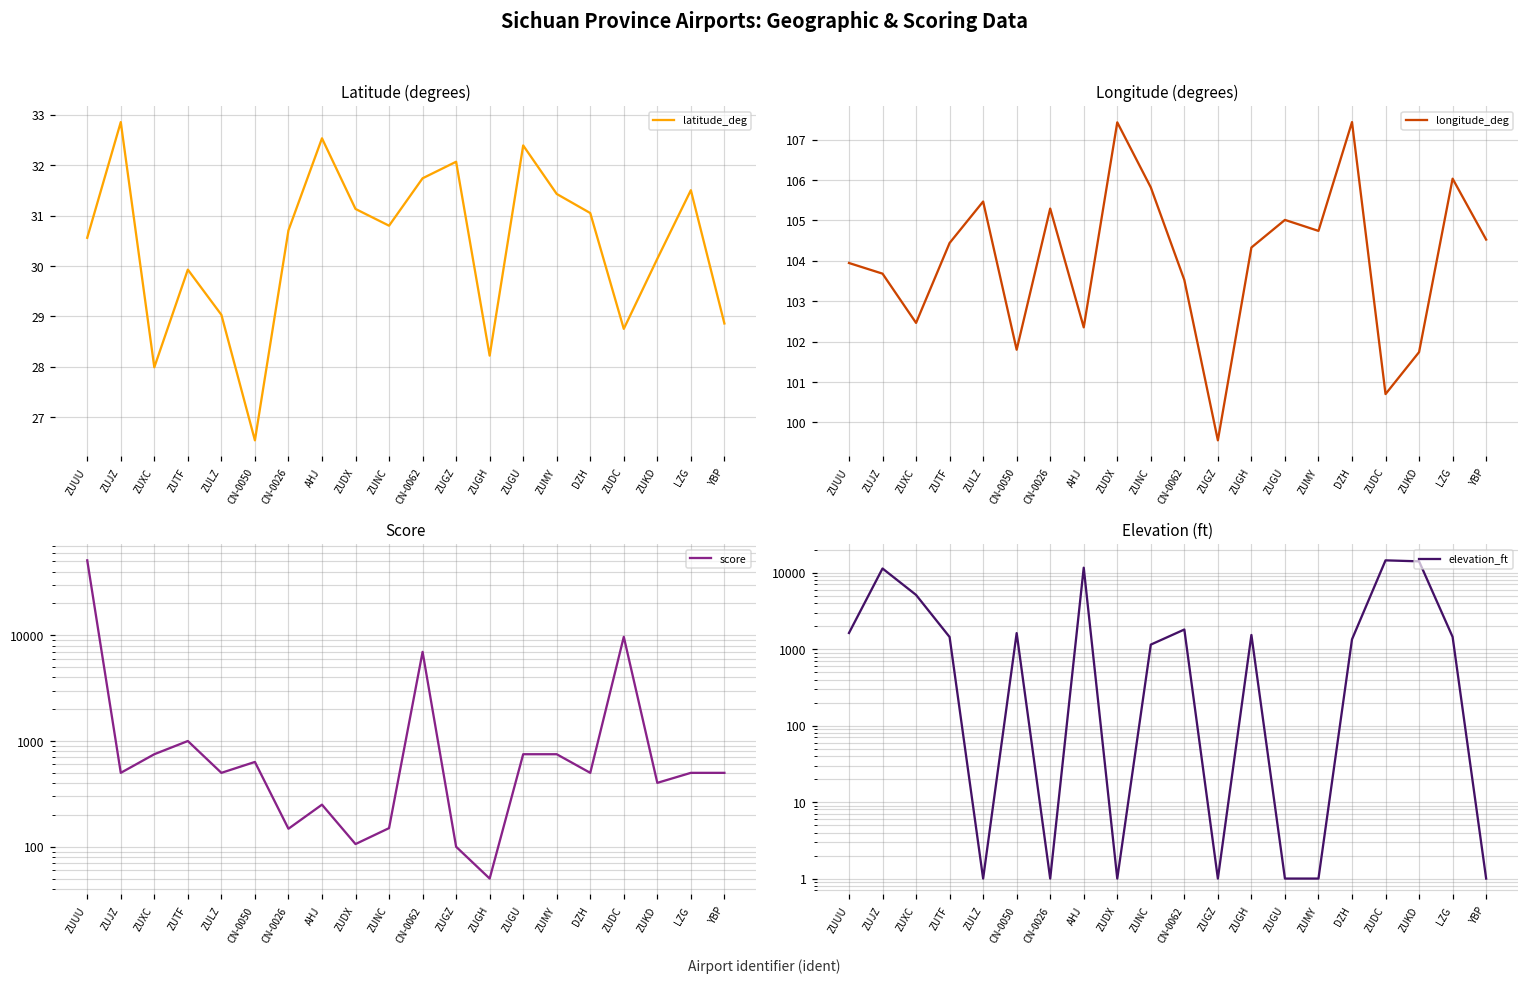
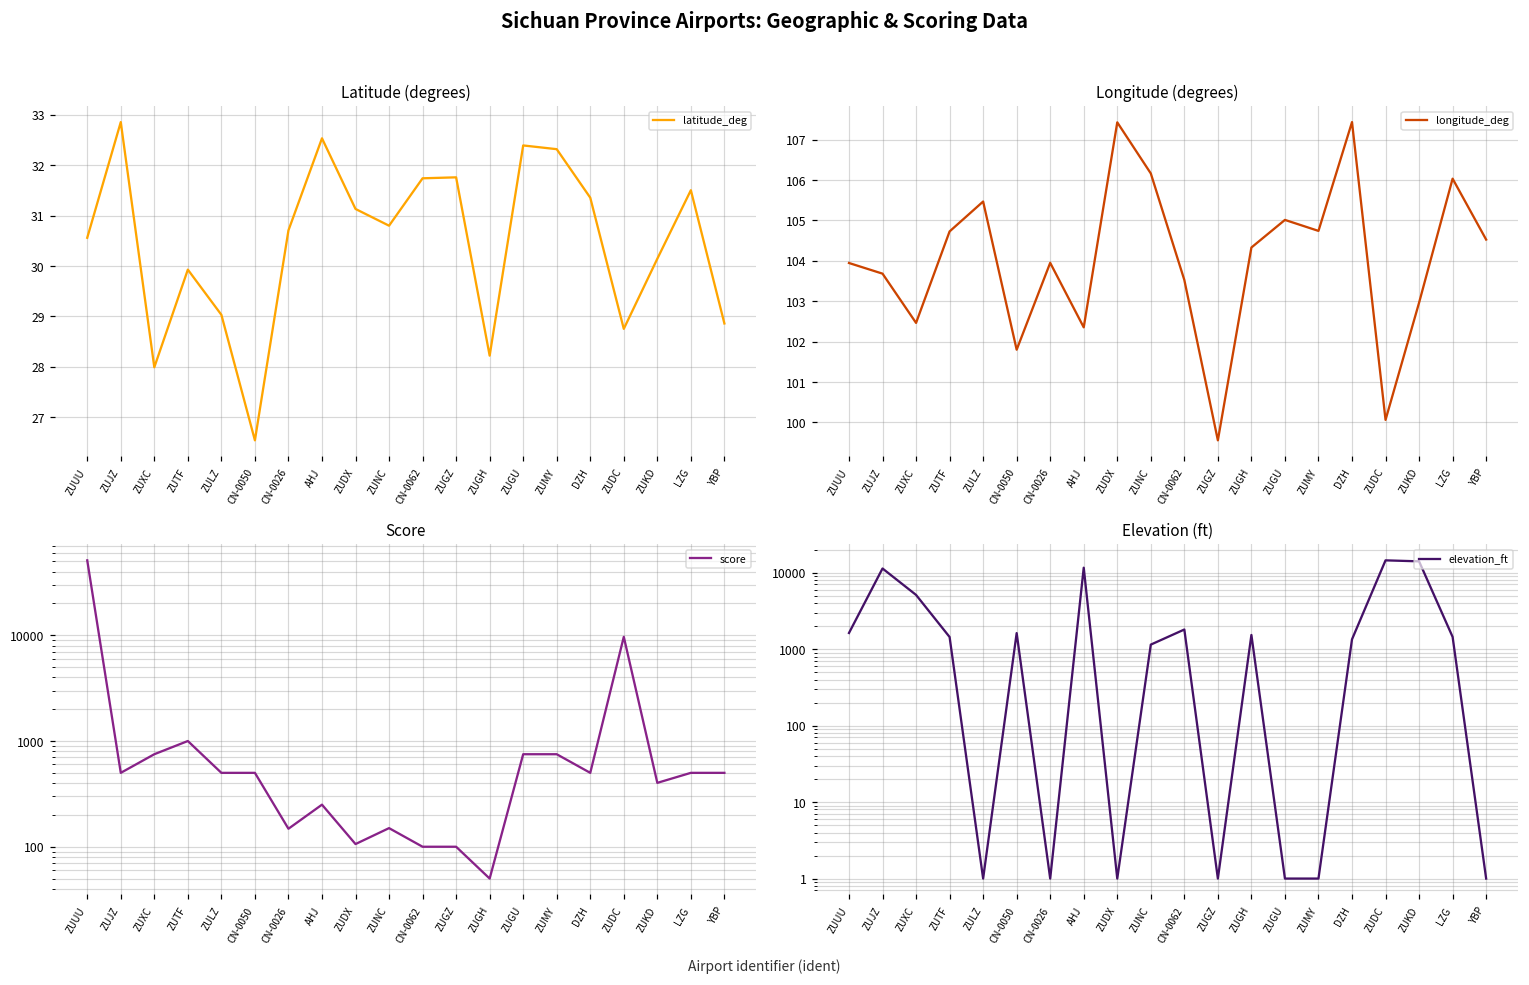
Latitude (degrees), ZUGZ: 32.1 -> 31.8
Latitude (degrees), ZUMY: 31.4 -> 32.3
Latitude (degrees), DZH: 31.0 -> 31.4
Longitude (degrees), ZUTF: 104.4 -> 104.7
Longitude (degrees), CN-0026: 105.3 -> 103.9
Longitude (degrees), ZUNC: 105.8 -> 106.2
Longitude (degrees), ZUDC: 100.7 -> 100.1
Longitude (degrees), ZUKD: 101.7 -> 103.0
Score, CN-0050: 600 -> 500
Score, CN-0062: 7000 -> 100
